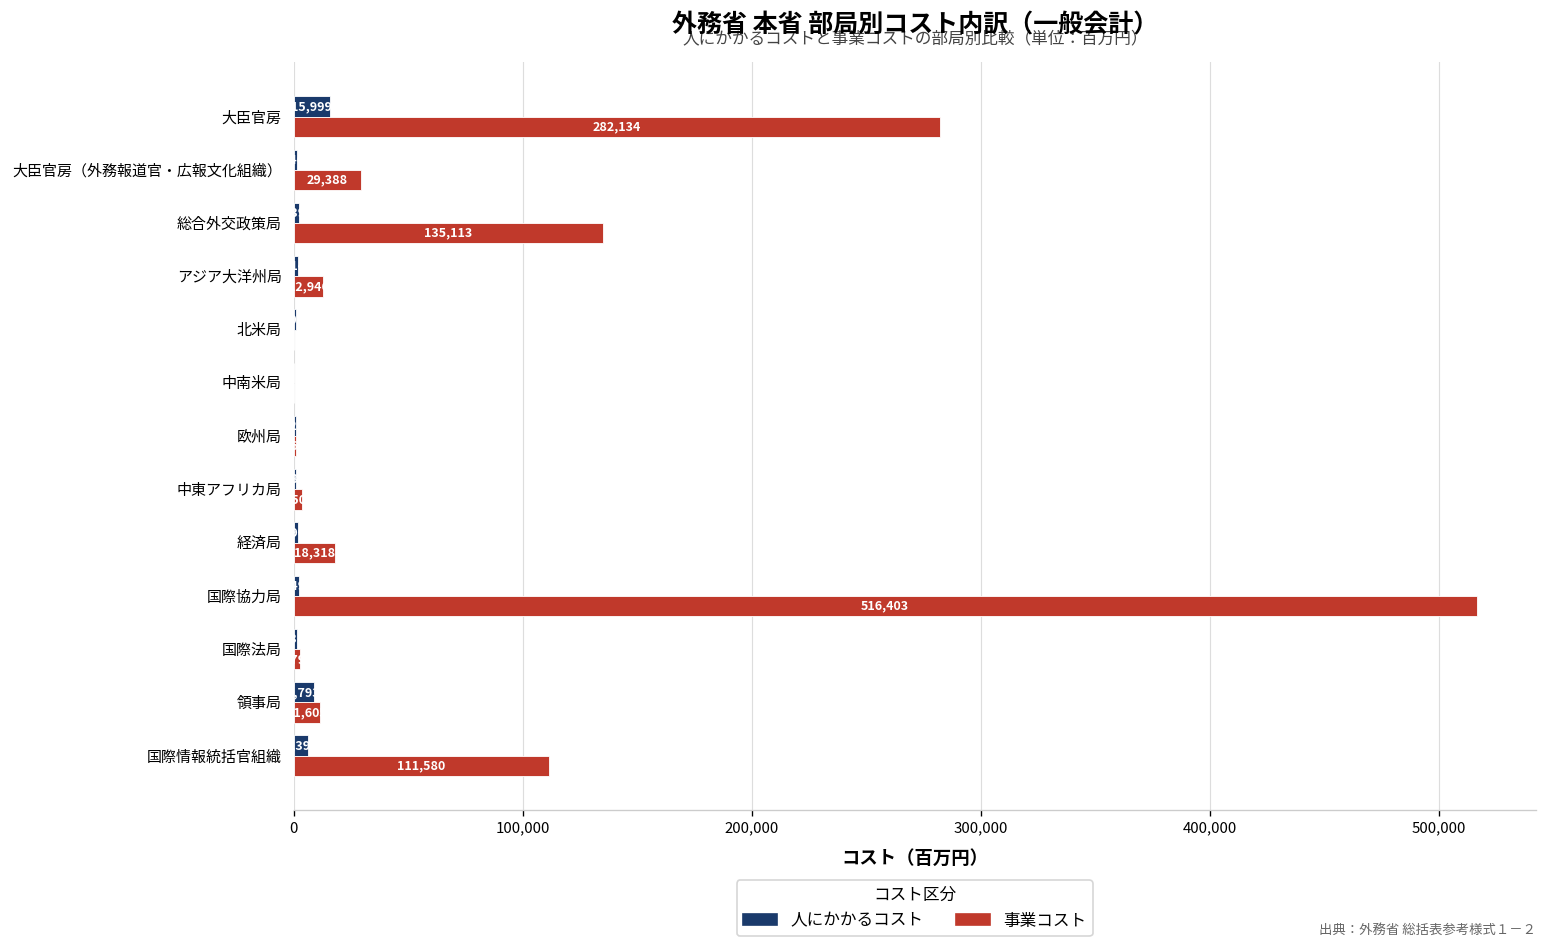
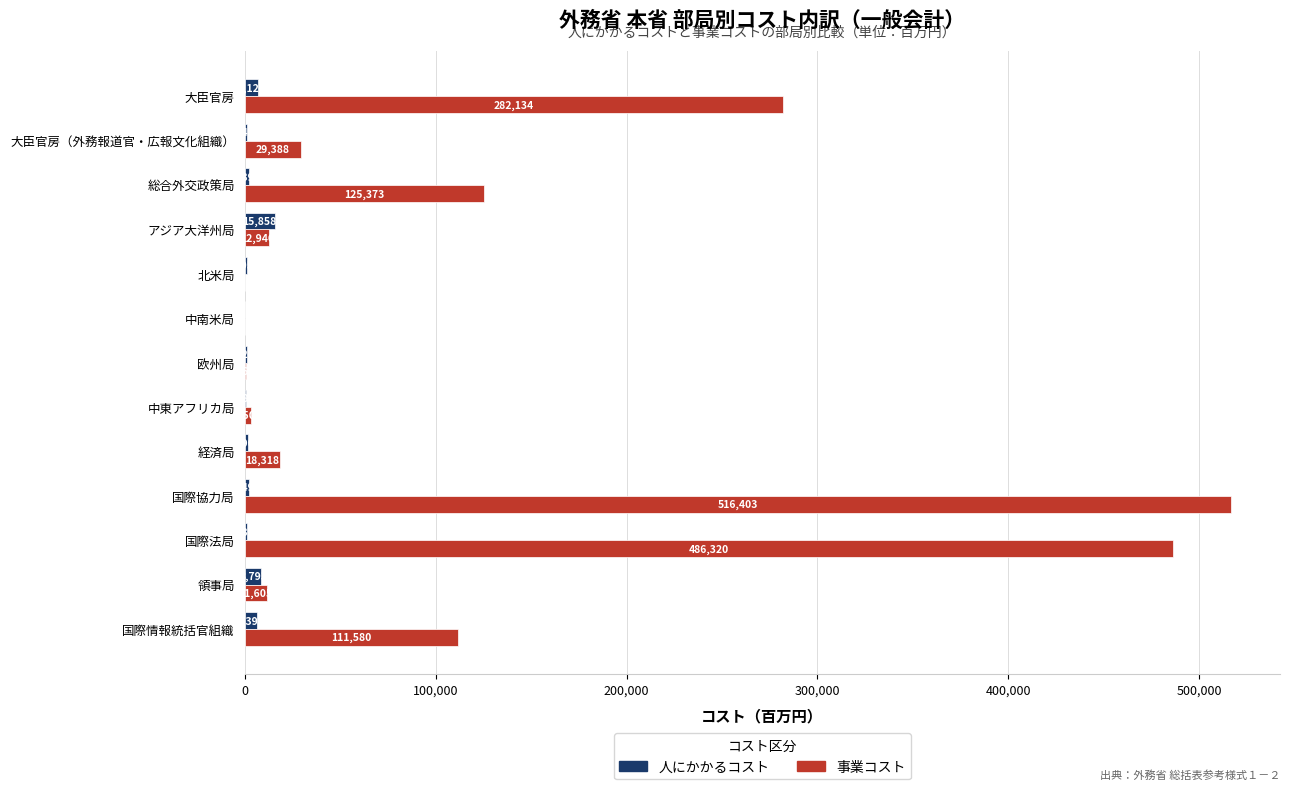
人にかかるコスト, 大臣官房: 16,000 -> 7,000
事業コスト, 総合外交政策局: 135,113 -> 125,373
人にかかるコスト, アジア大洋州局: 2,000 -> 16,000
事業コスト, 国際法局: 3,000 -> 486,000
